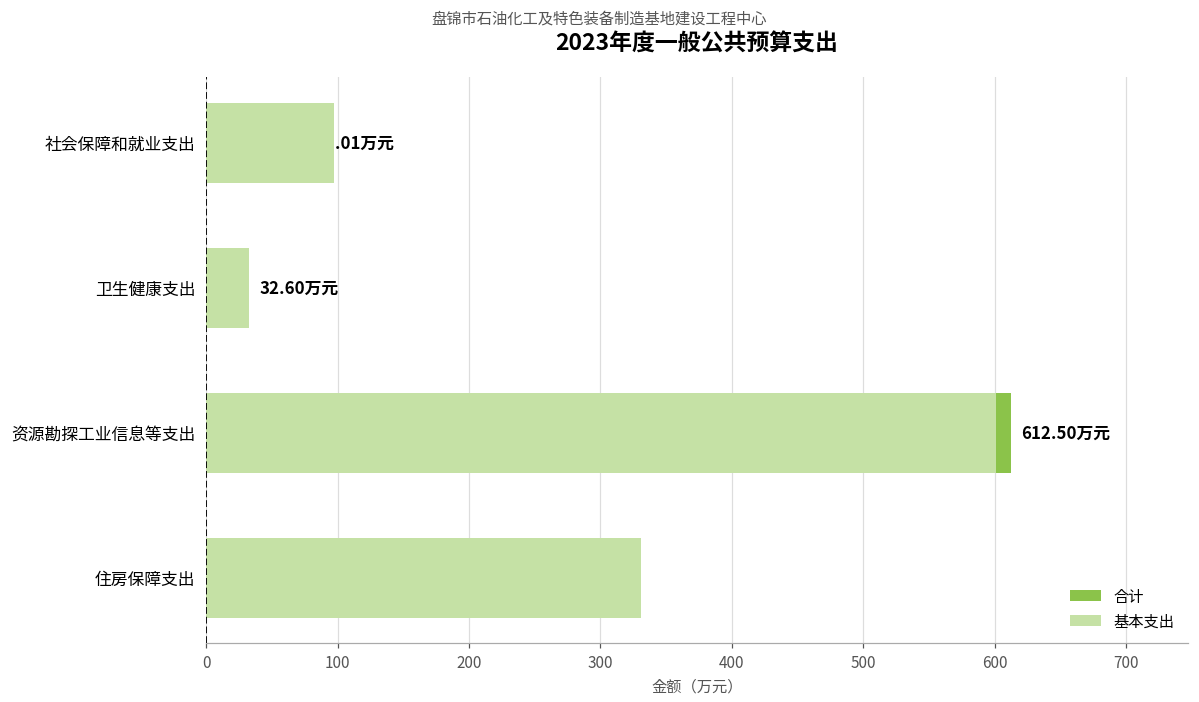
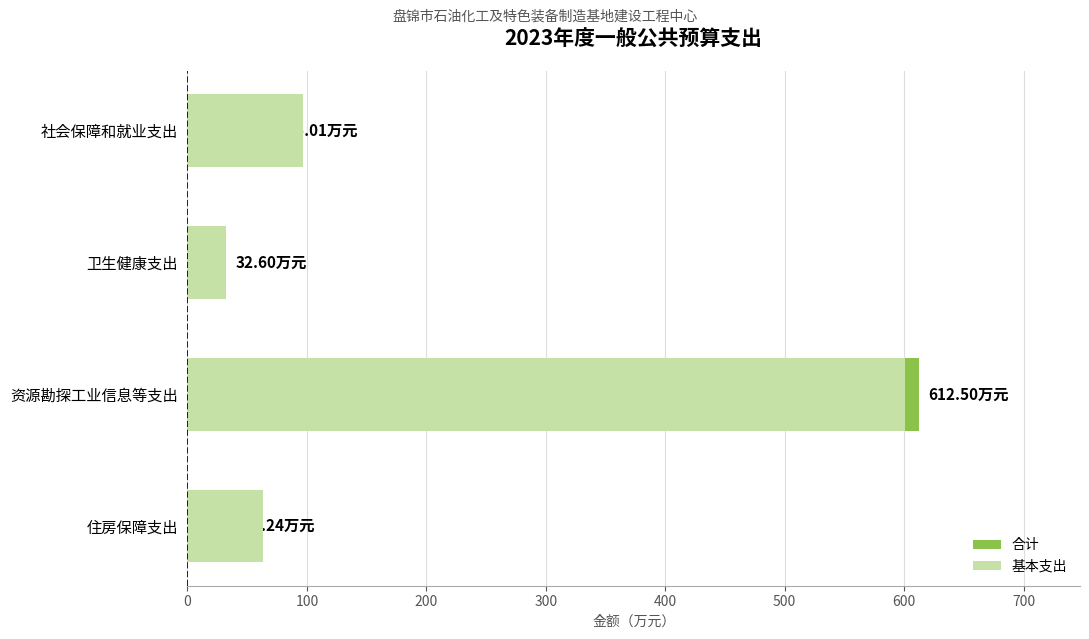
基本支出, 住房保障支出: 331 -> 63
